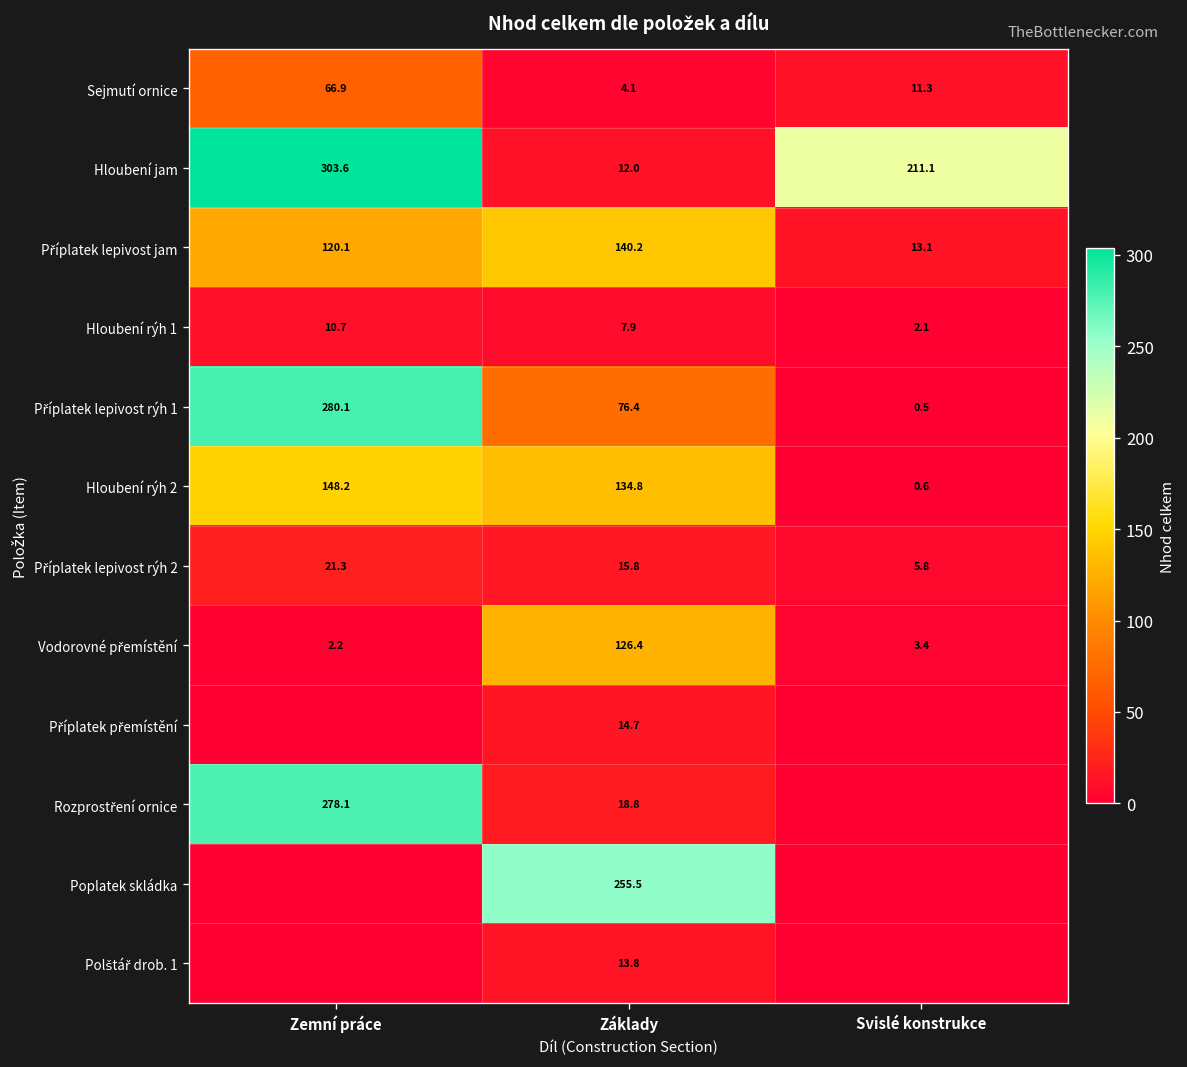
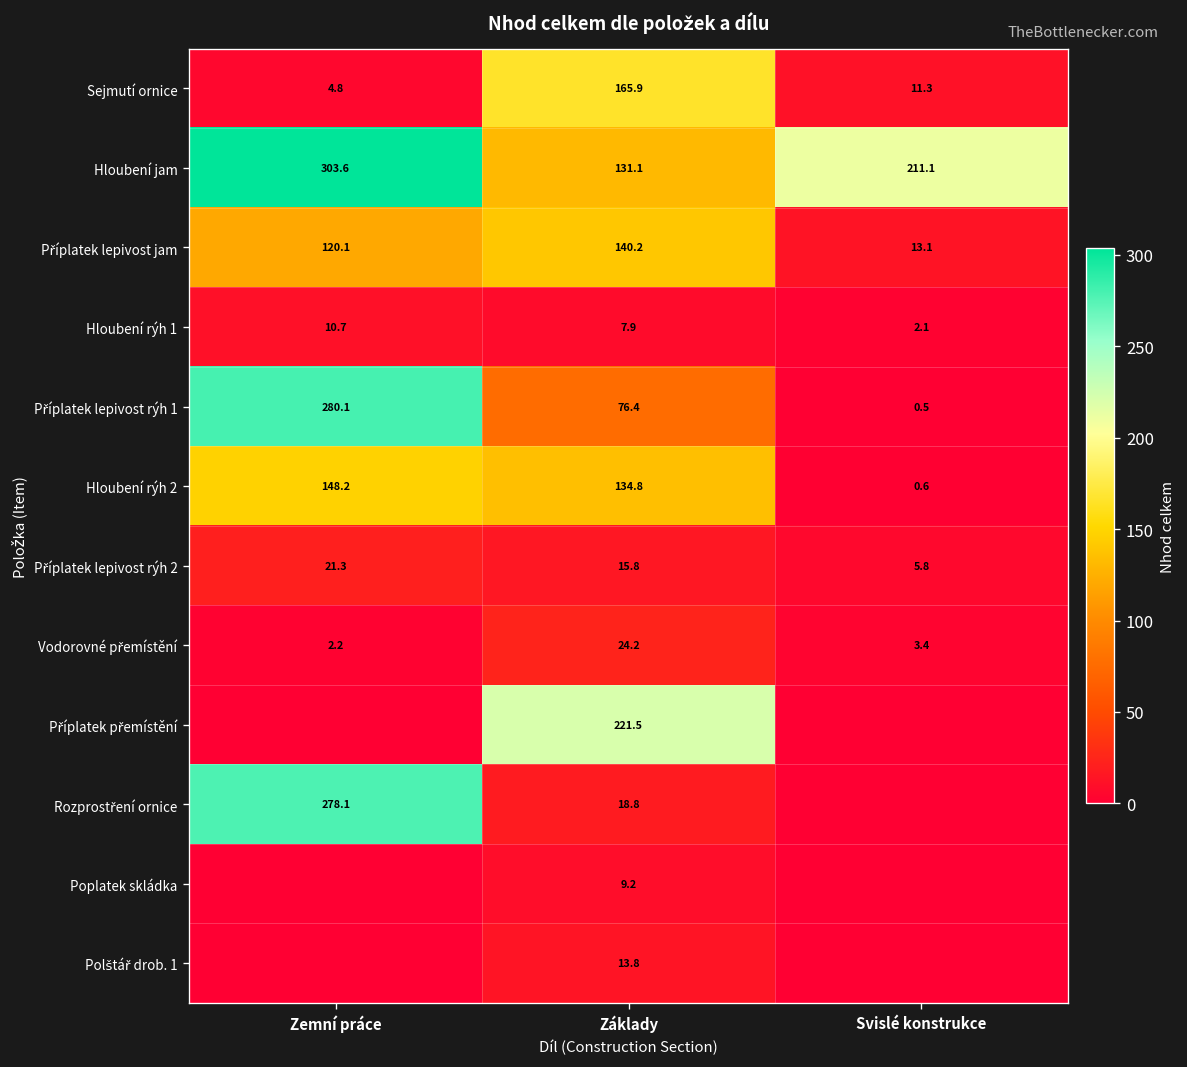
Sejmutí ornice, Zemní práce: 66.9 -> 4.8
Sejmutí ornice, Základy: 4.1 -> 165.9
Hloubení jam, Základy: 12.0 -> 131.1
Vodorovné přemístění, Základy: 126.4 -> 24.2
Příplatek přemístění, Základy: 14.7 -> 221.5
Poplatek skládka, Základy: 255.5 -> 9.2
